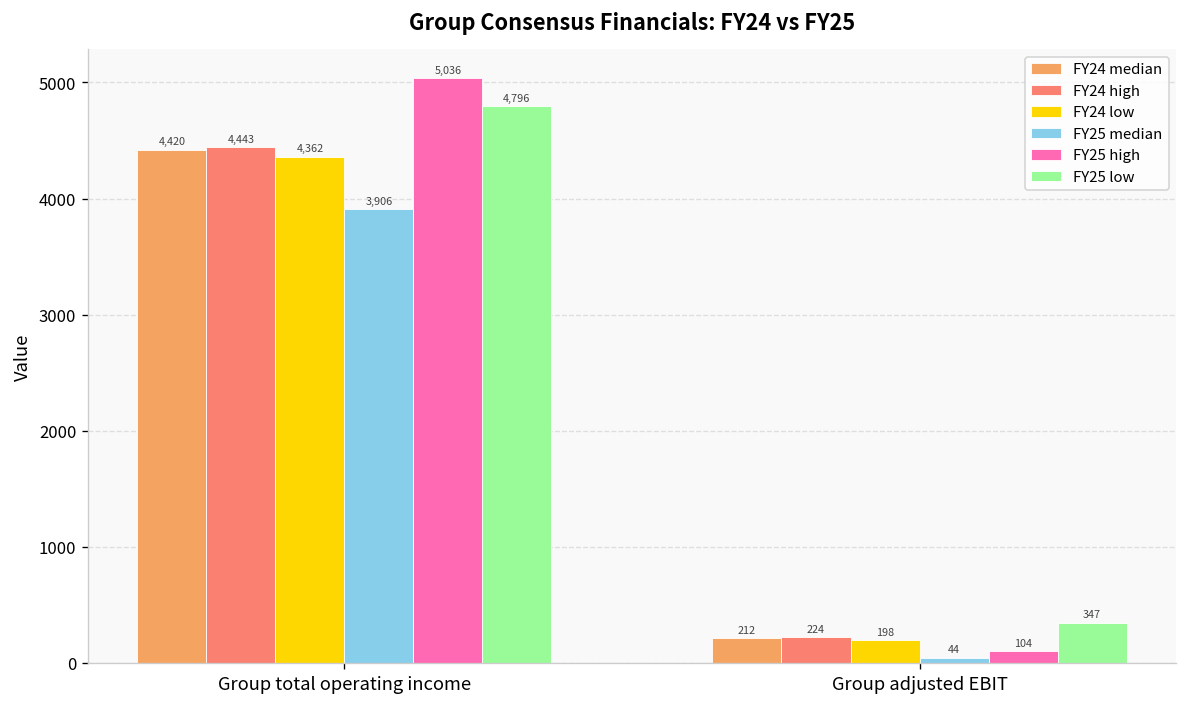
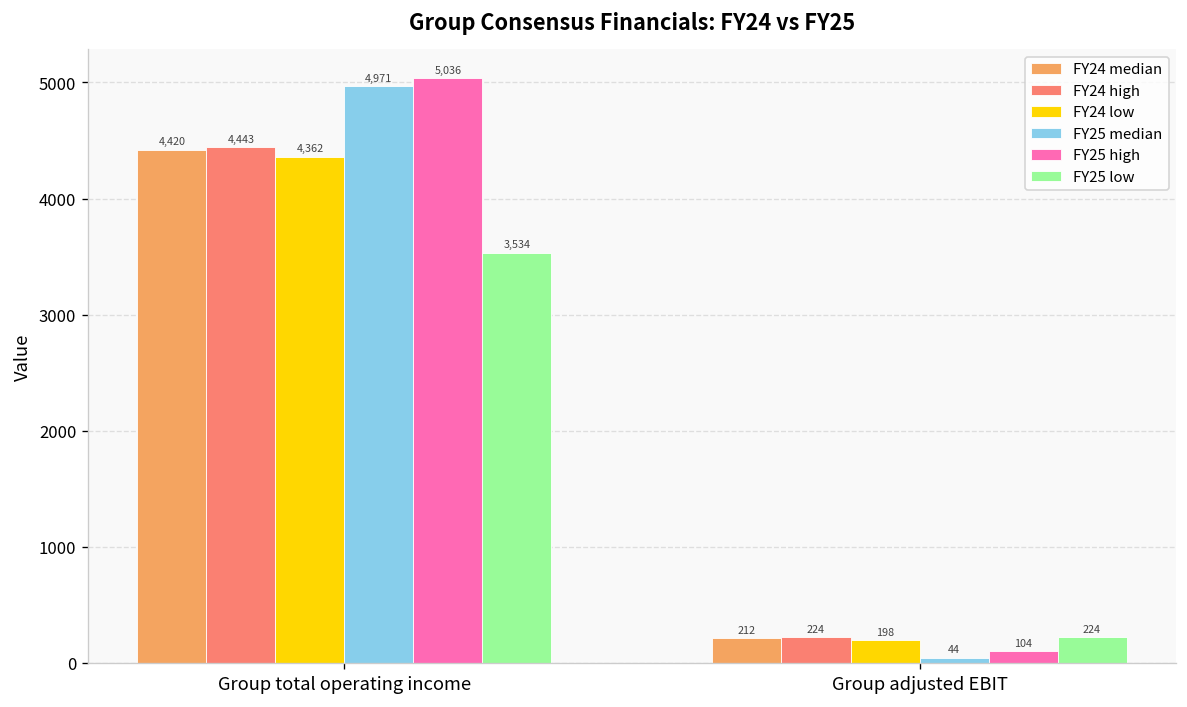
FY25 median, Group total operating income: 3,906 -> 4,971
FY25 low, Group total operating income: 4,796 -> 3,534
FY25 low, Group adjusted EBIT: 347 -> 224
